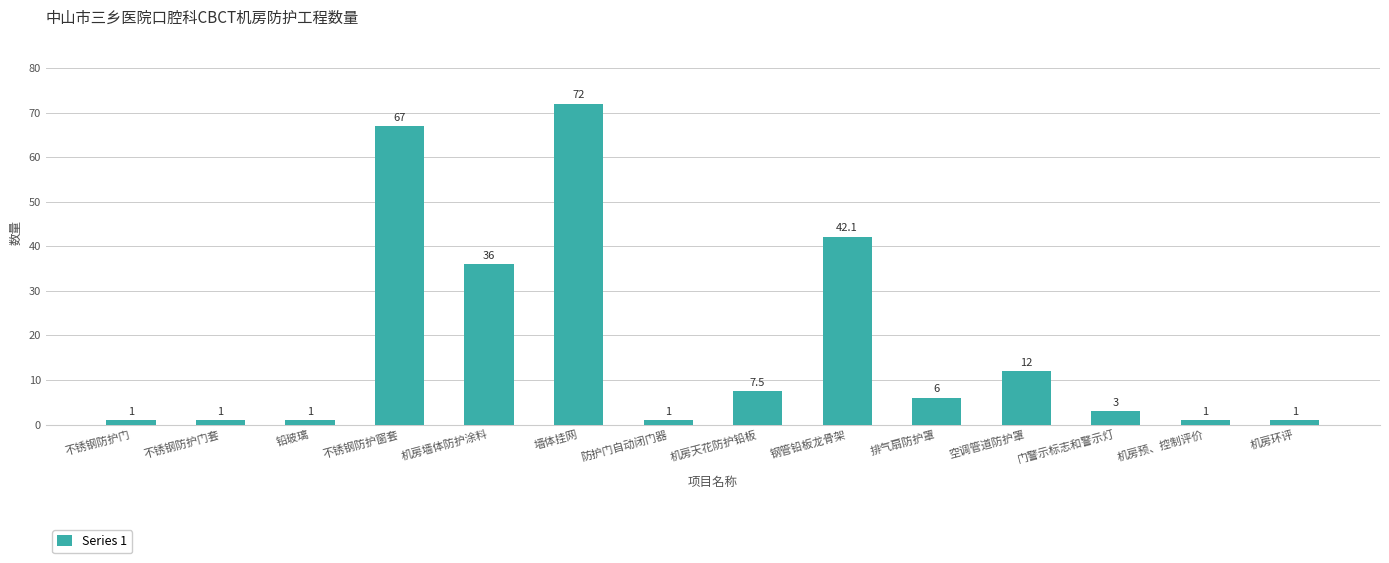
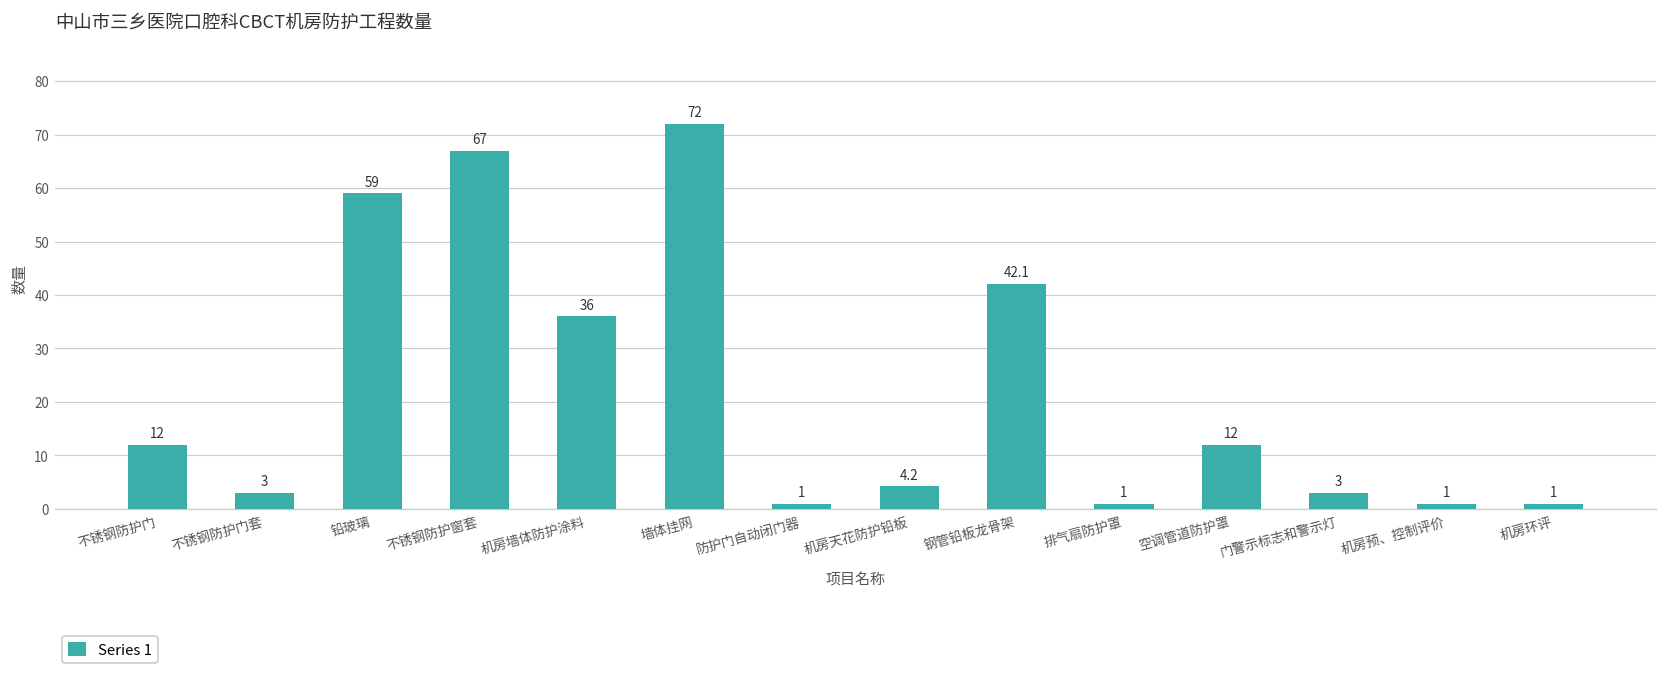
不锈钢防护门: 1 -> 12
不锈钢防护门套: 1 -> 3
铅玻璃: 1 -> 59
机房天花防护铅板: 7.5 -> 4.2
排气扇防护罩: 6 -> 1
